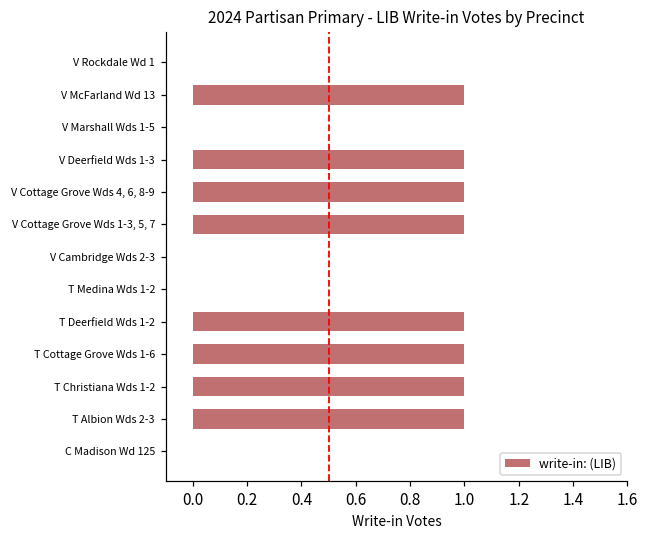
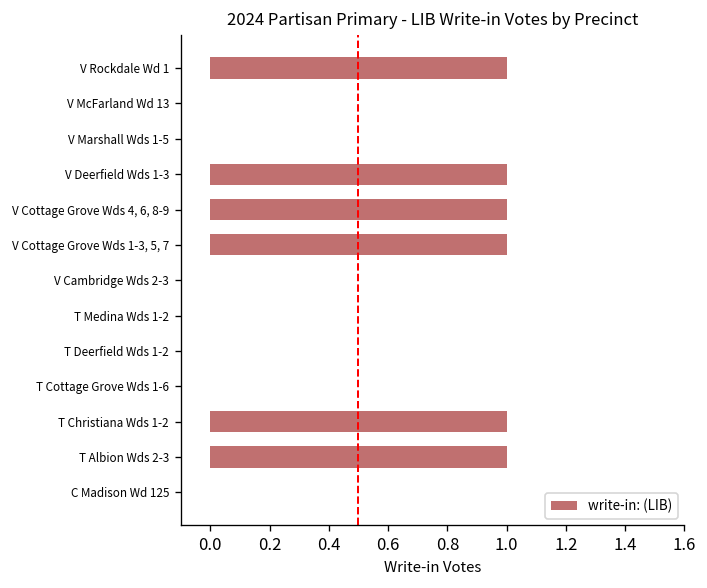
V Rockdale Wd 1: 0 -> 1
V McFarland Wd 13: 1 -> 0
T Deerfield Wds 1-2: 1 -> 0
T Cottage Grove Wds 1-6: 1 -> 0
